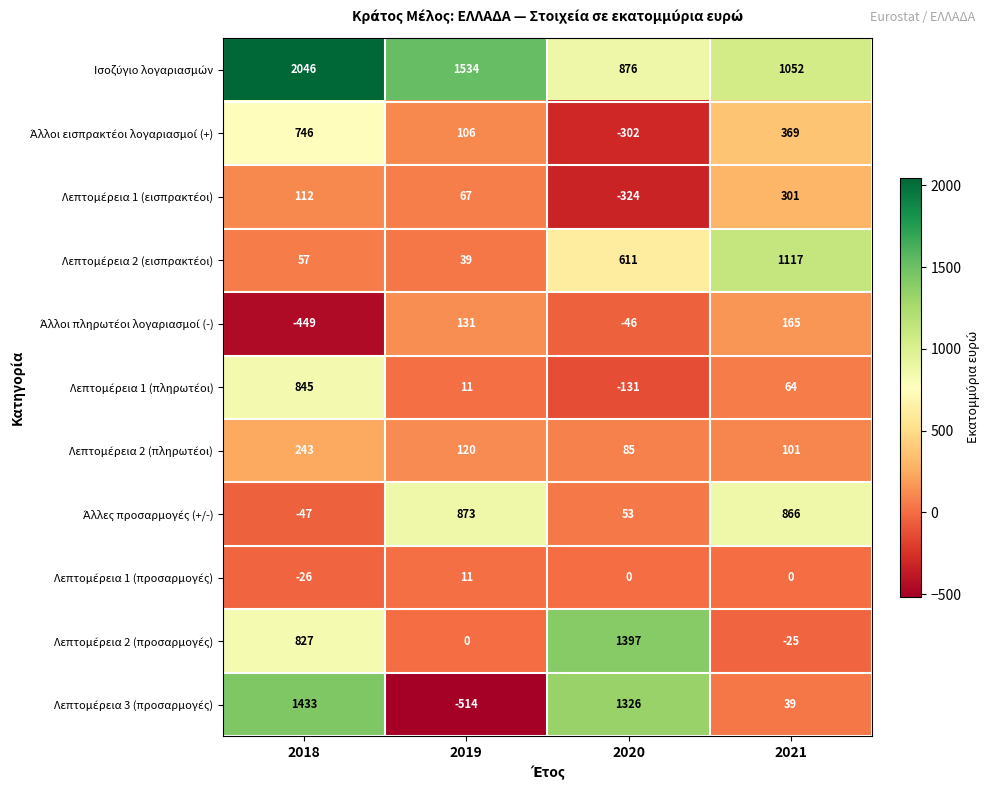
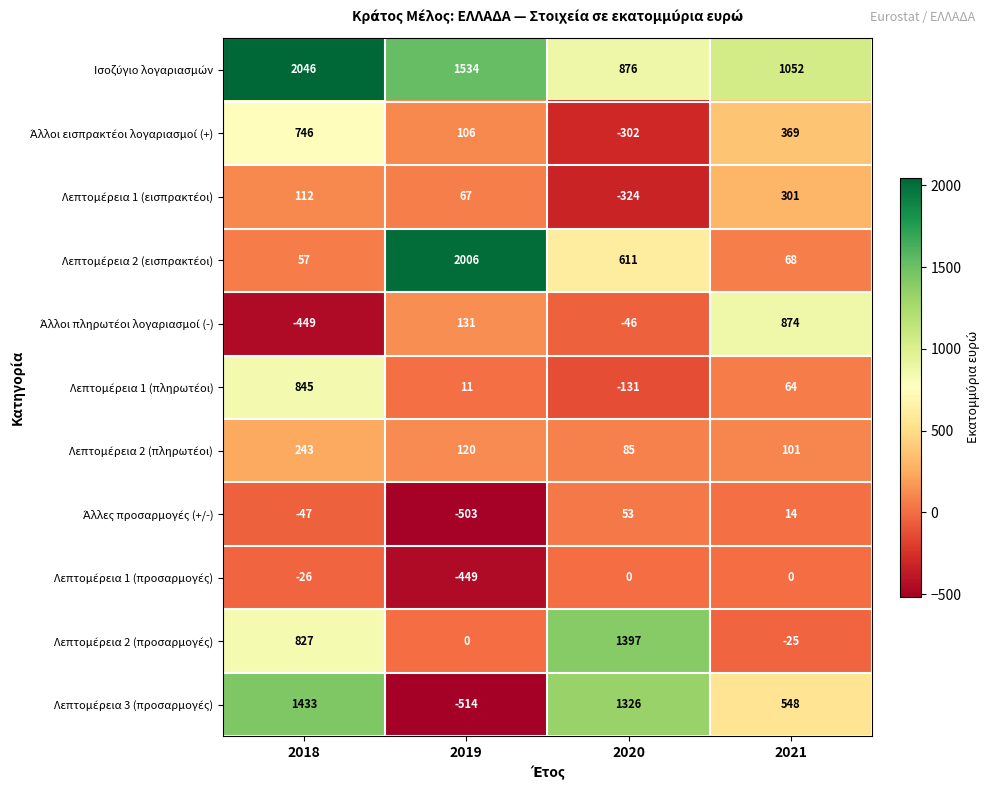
Λεπτομέρεια 2 (εισπρακτέοι), 2019: 39 -> 2006
Λεπτομέρεια 2 (εισπρακτέοι), 2021: 1117 -> 68
Άλλοι πληρωτέοι λογαριασμοί (-), 2021: 165 -> 874
Άλλες προσαρμογές (+/-), 2019: 873 -> -503
Άλλες προσαρμογές (+/-), 2021: 866 -> 14
Λεπτομέρεια 1 (προσαρμογές), 2019: 11 -> -449
Λεπτομέρεια 3 (προσαρμογές), 2021: 39 -> 548
